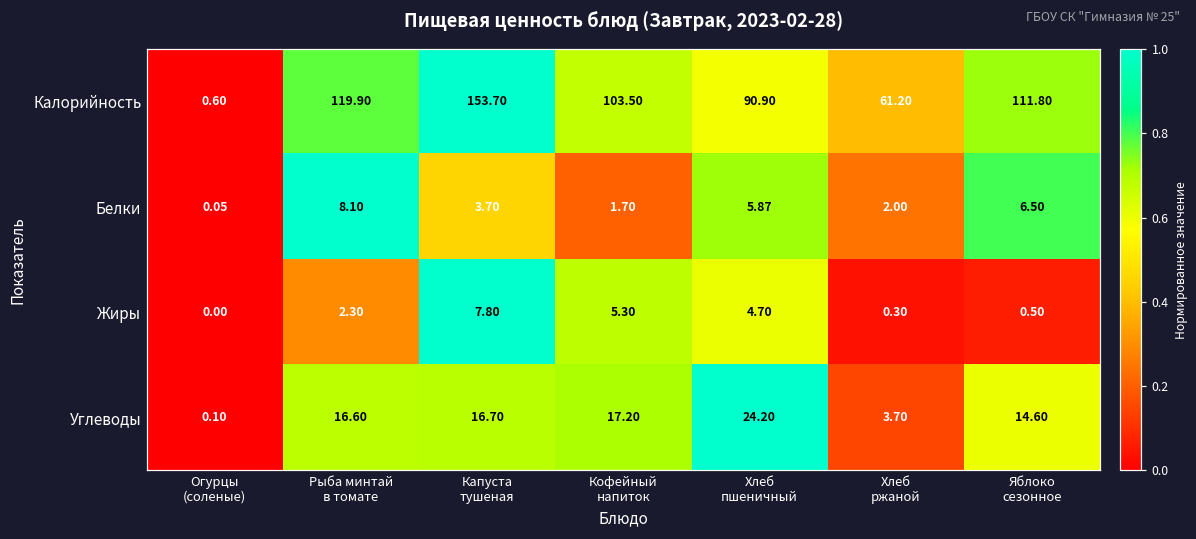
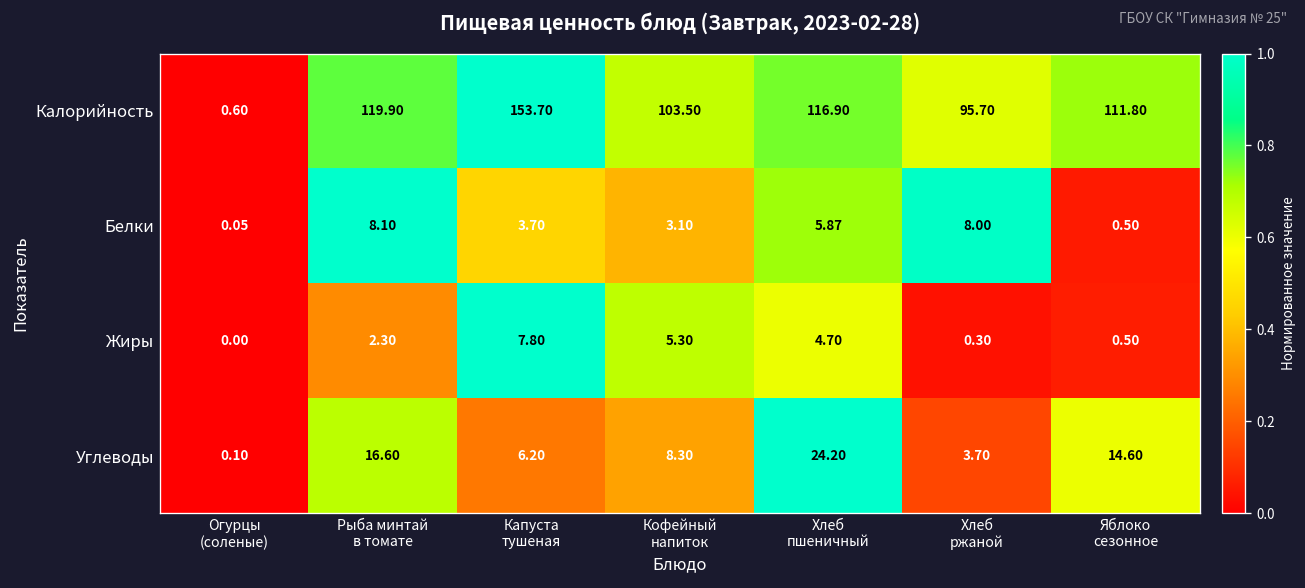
Калорийность, Хлеб пшеничный: 90.90 -> 116.90
Калорийность, Хлеб ржаной: 61.20 -> 95.70
Белки, Кофейный напиток: 1.70 -> 3.10
Белки, Хлеб ржаной: 2.00 -> 8.00
Белки, Яблоко сезонное: 6.50 -> 0.50
Углеводы, Капуста тушеная: 16.70 -> 6.20
Углеводы, Кофейный напиток: 17.20 -> 8.30
